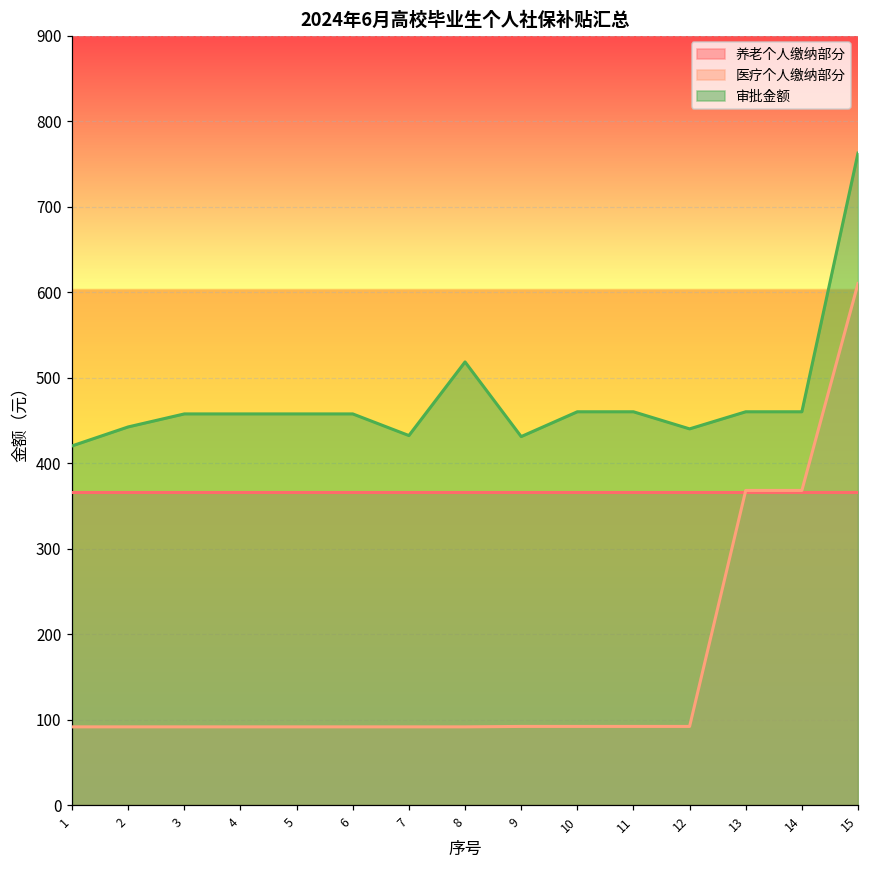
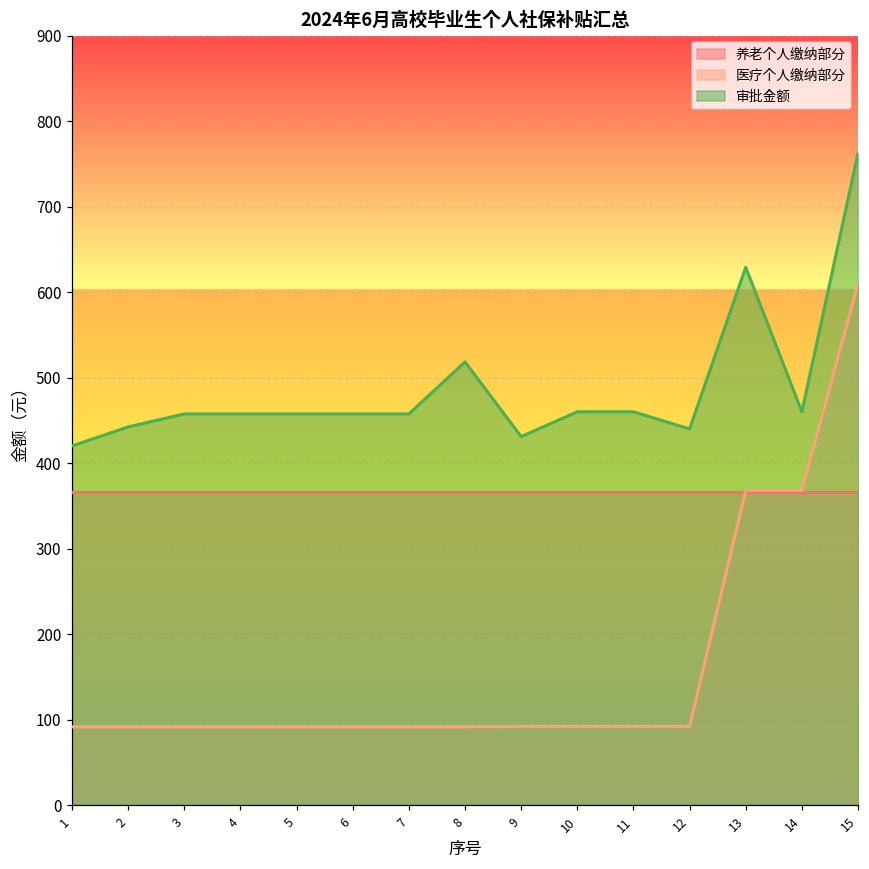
审批金额, 7: 430 -> 460
审批金额, 13: 460 -> 630
